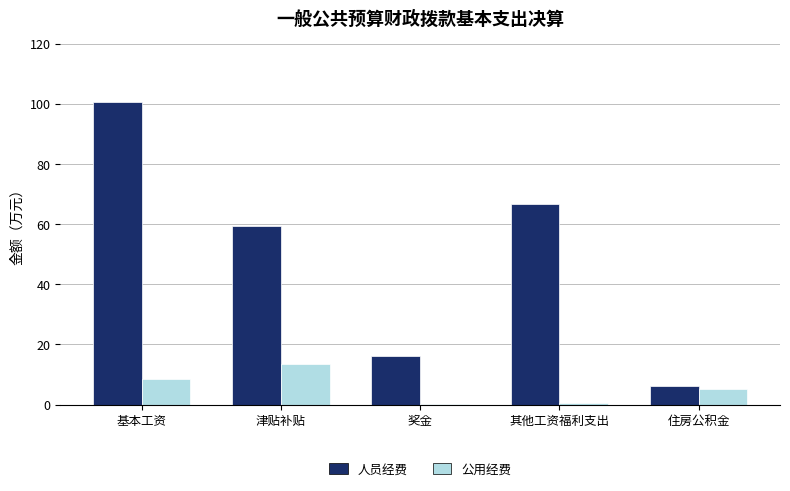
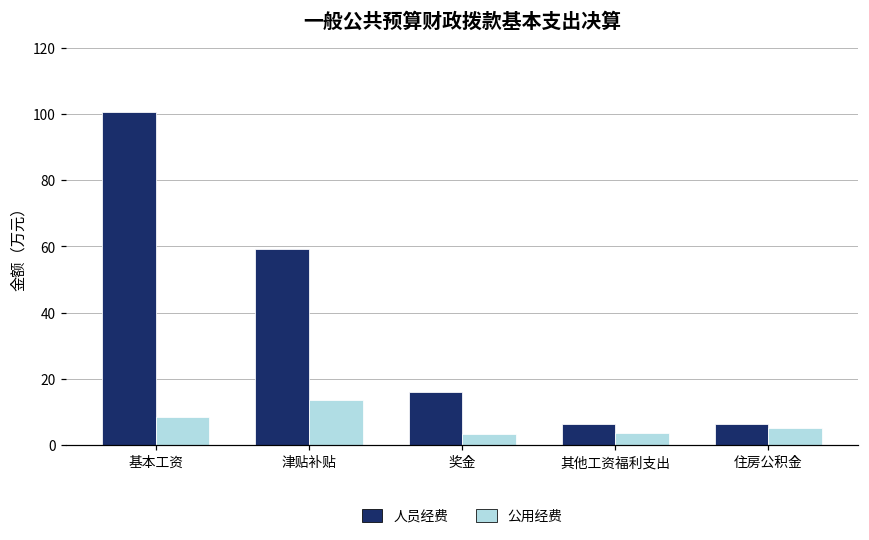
公用经费, 奖金: 0 -> 3
人员经费, 其他工资福利支出: 67 -> 6
公用经费, 其他工资福利支出: 0 -> 4
